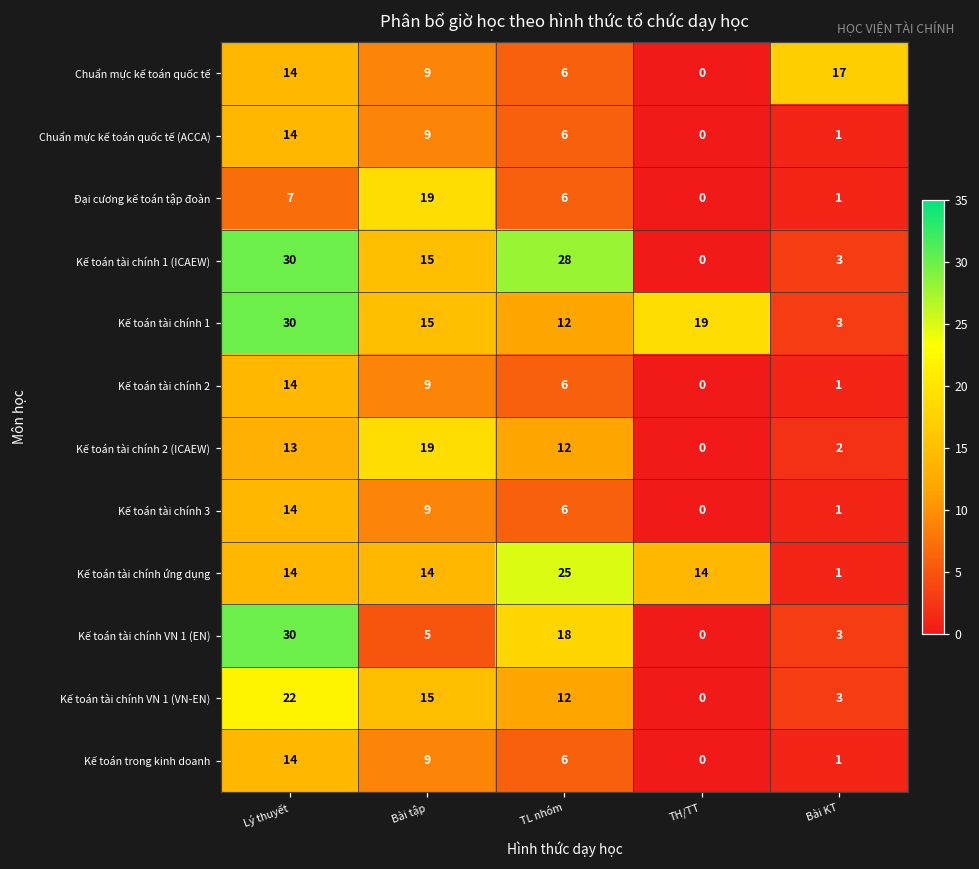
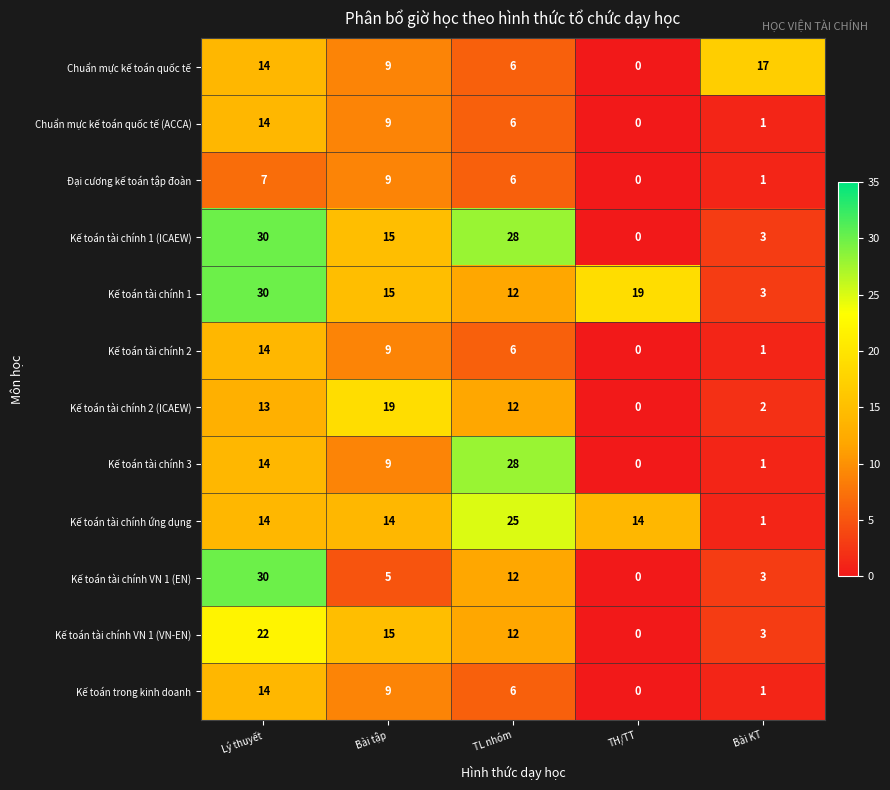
Đại cương kế toán tập đoàn, Bài tập: 19 -> 9
Kế toán tài chính 3, TL nhóm: 6 -> 28
Kế toán tài chính VN 1 (EN), TL nhóm: 18 -> 12
